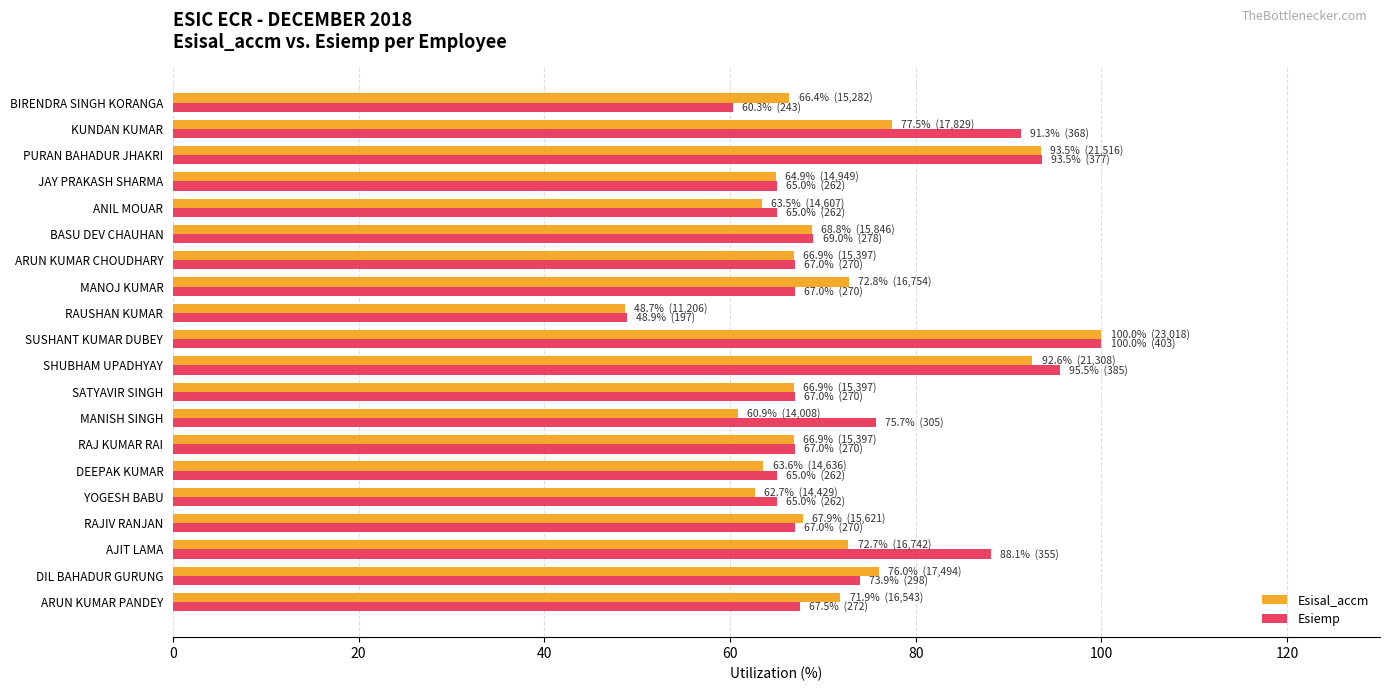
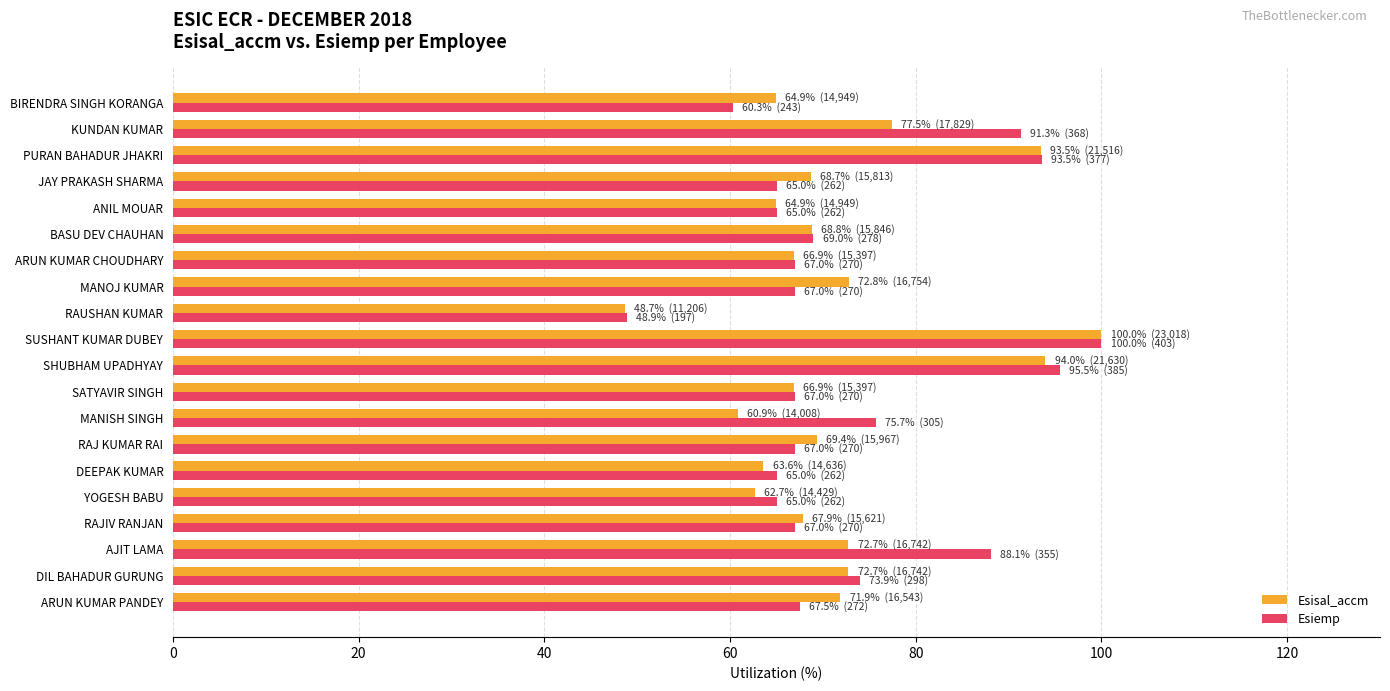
Esisal_accm, BIRENDRA SINGH KORANGA: 66.4% (15,282) -> 64.9% (14,949)
Esisal_accm, JAY PRAKASH SHARMA: 64.9% (14,949) -> 68.7% (15,813)
Esisal_accm, ANIL MOUAR: 63.5% (14,607) -> 64.9% (14,949)
Esisal_accm, SHUBHAM UPADHYAY: 92.6% (21,308) -> 94.0% (21,630)
Esisal_accm, RAJ KUMAR RAI: 66.9% (15,397) -> 69.4% (15,967)
Esisal_accm, DIL BAHADUR GURUNG: 76.0% (17,494) -> 72.7% (16,742)
